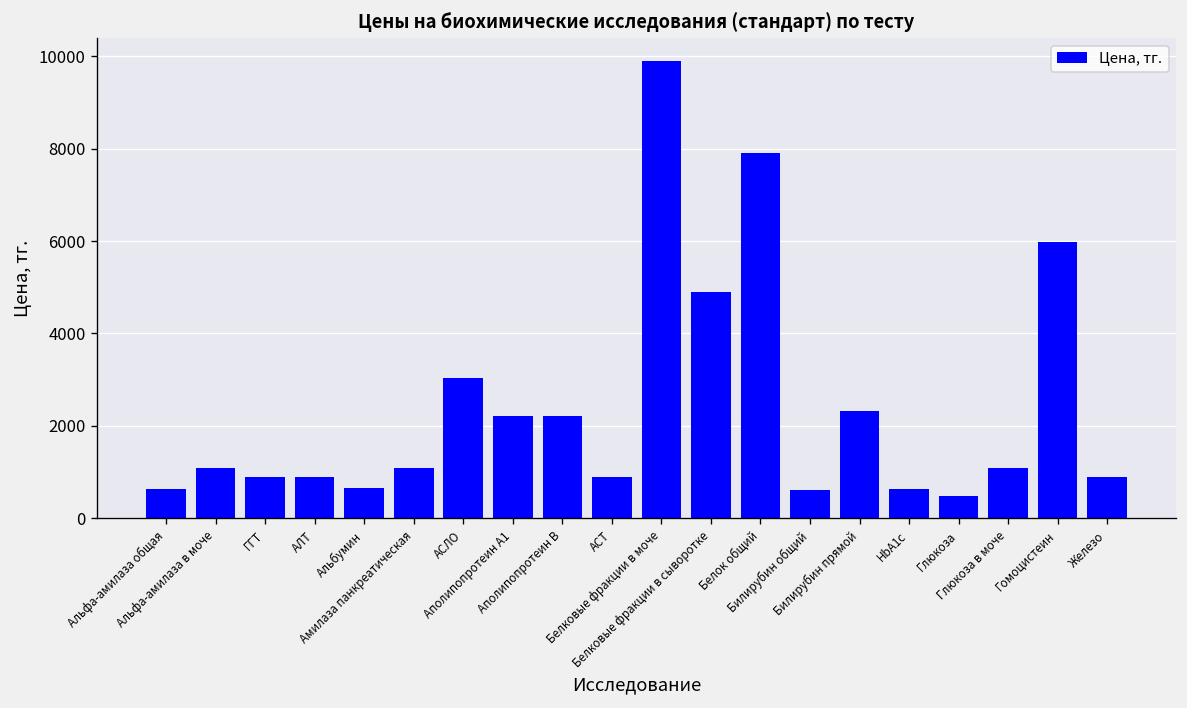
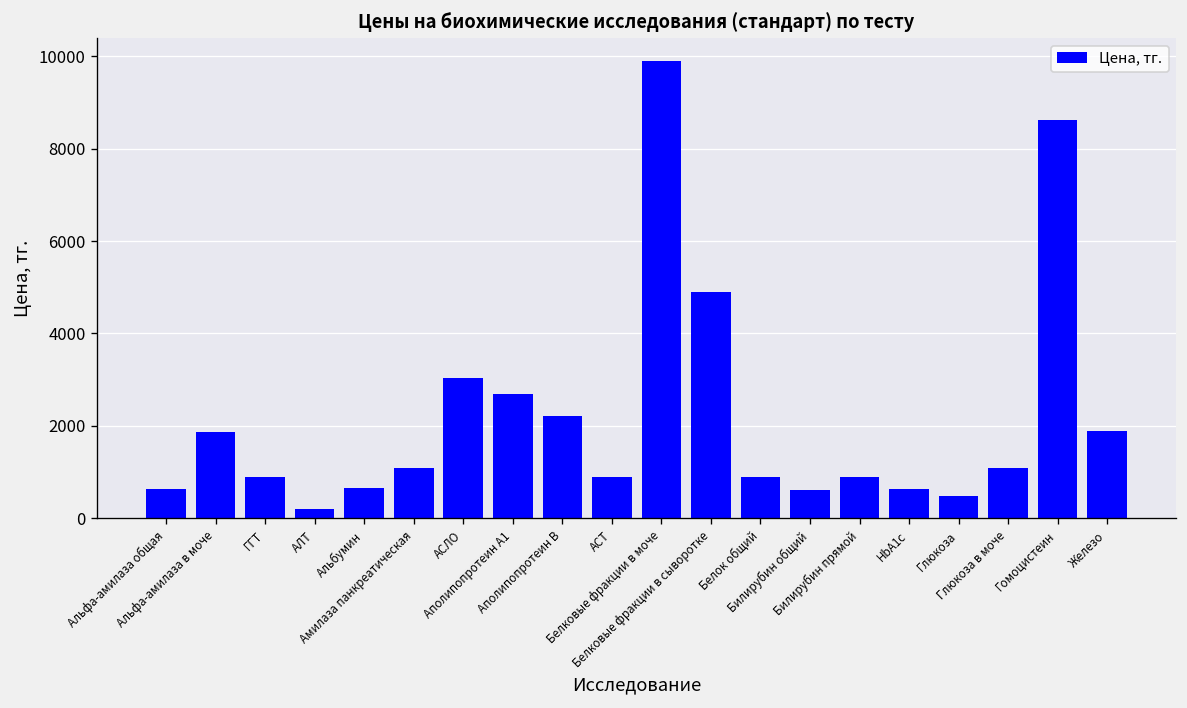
Альфа-амилаза в моче: 1100 -> 1900
АЛТ: 900 -> 200
Аполипопротеин А1: 2200 -> 2700
Белок общий: 7900 -> 900
Билирубин прямой: 2300 -> 900
Гомоцистеин: 6000 -> 8600
Железо: 900 -> 1900
